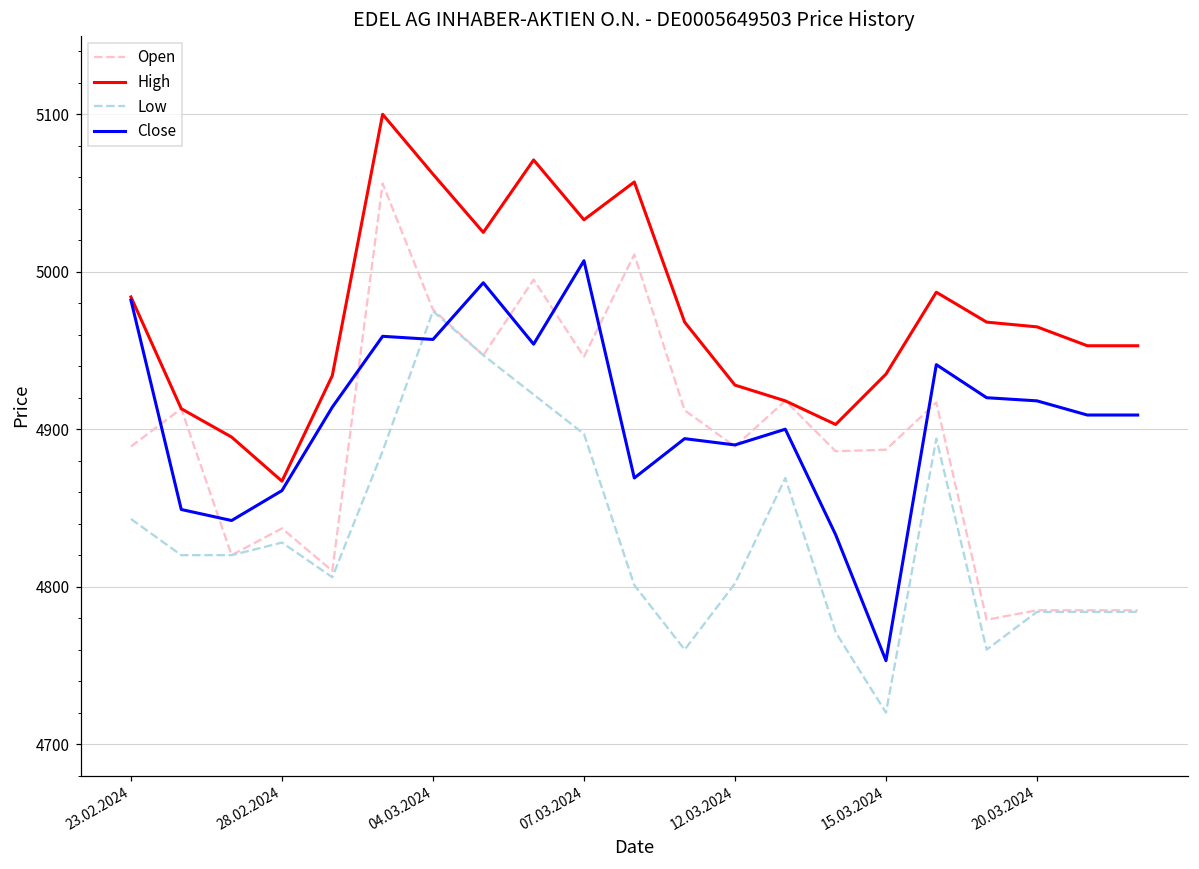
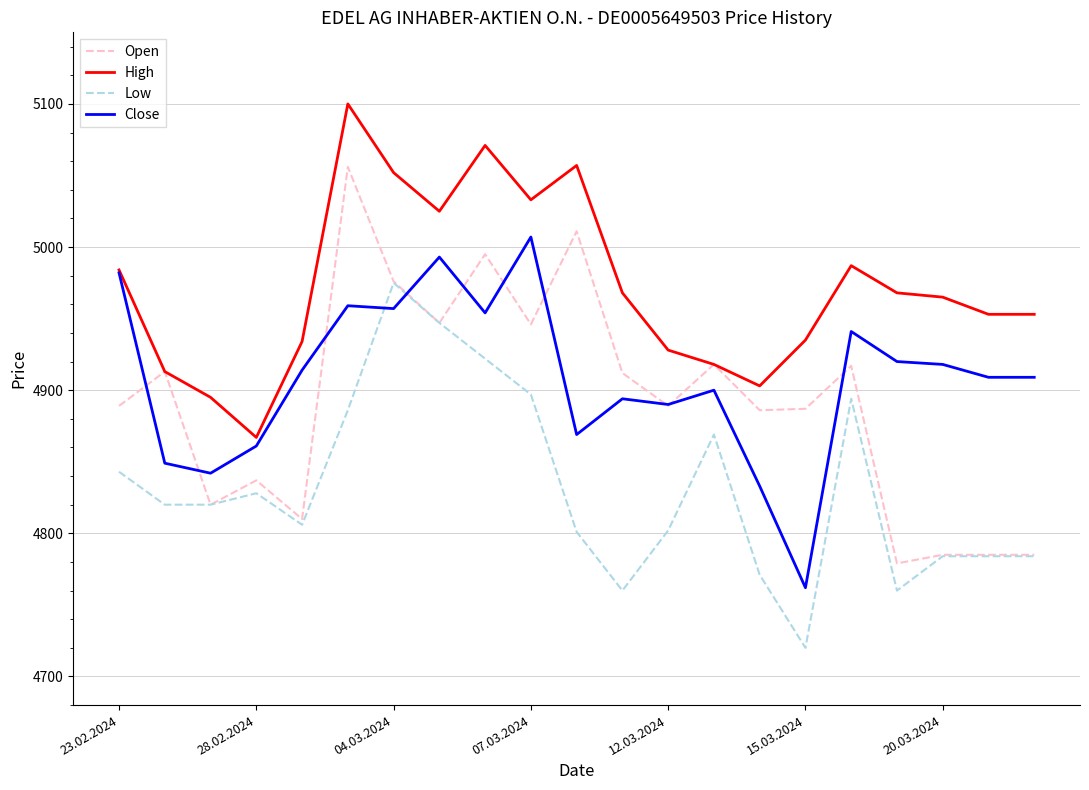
High, 04.03.2024: 5062 -> 5052
Close, 15.03.2024: 4753 -> 4762
